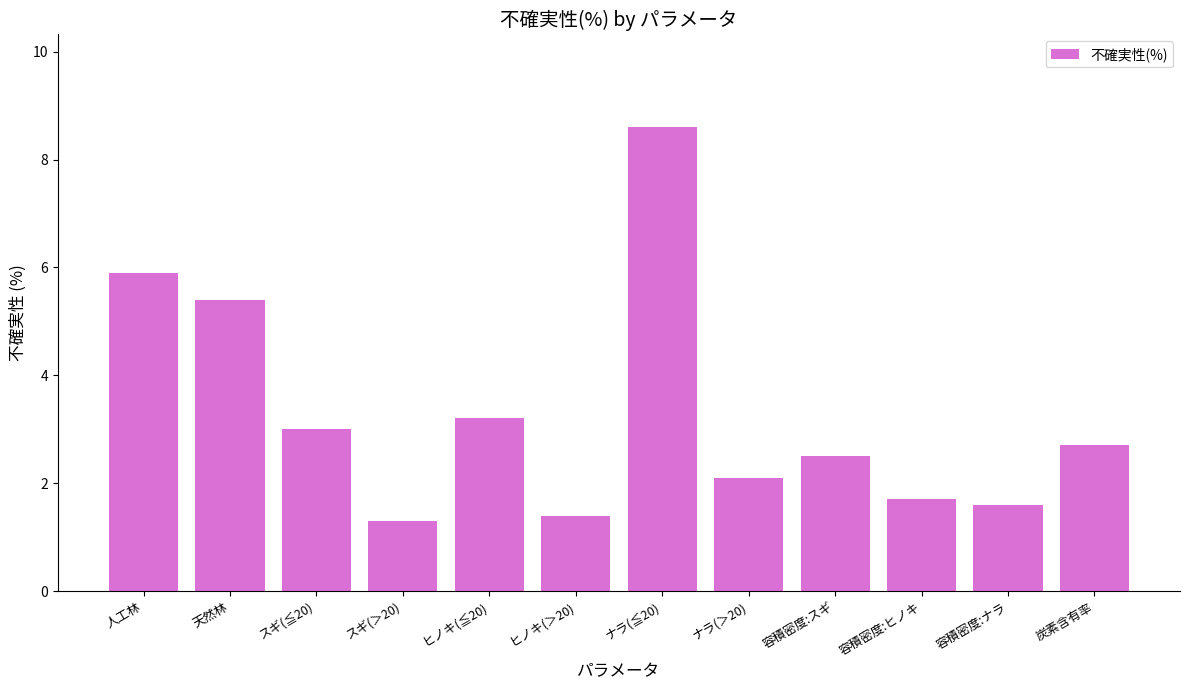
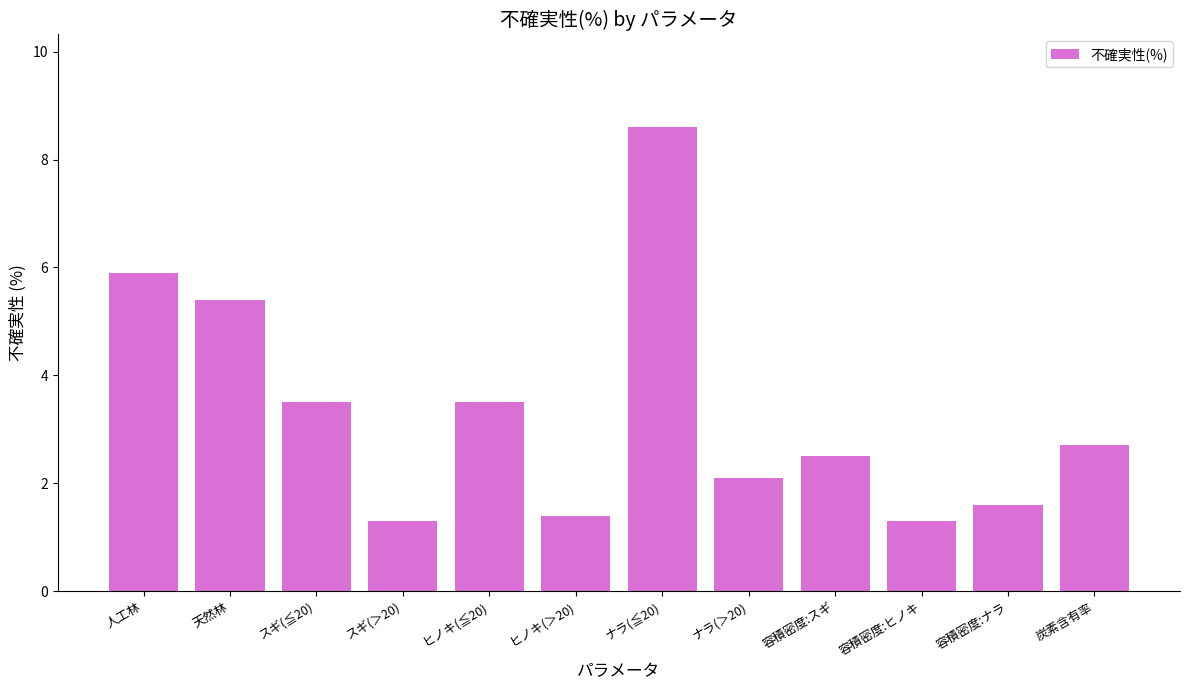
スギ(≦20): 3.0 -> 3.5
ヒノキ(≦20): 3.2 -> 3.5
容積密度:ヒノキ: 1.7 -> 1.3
